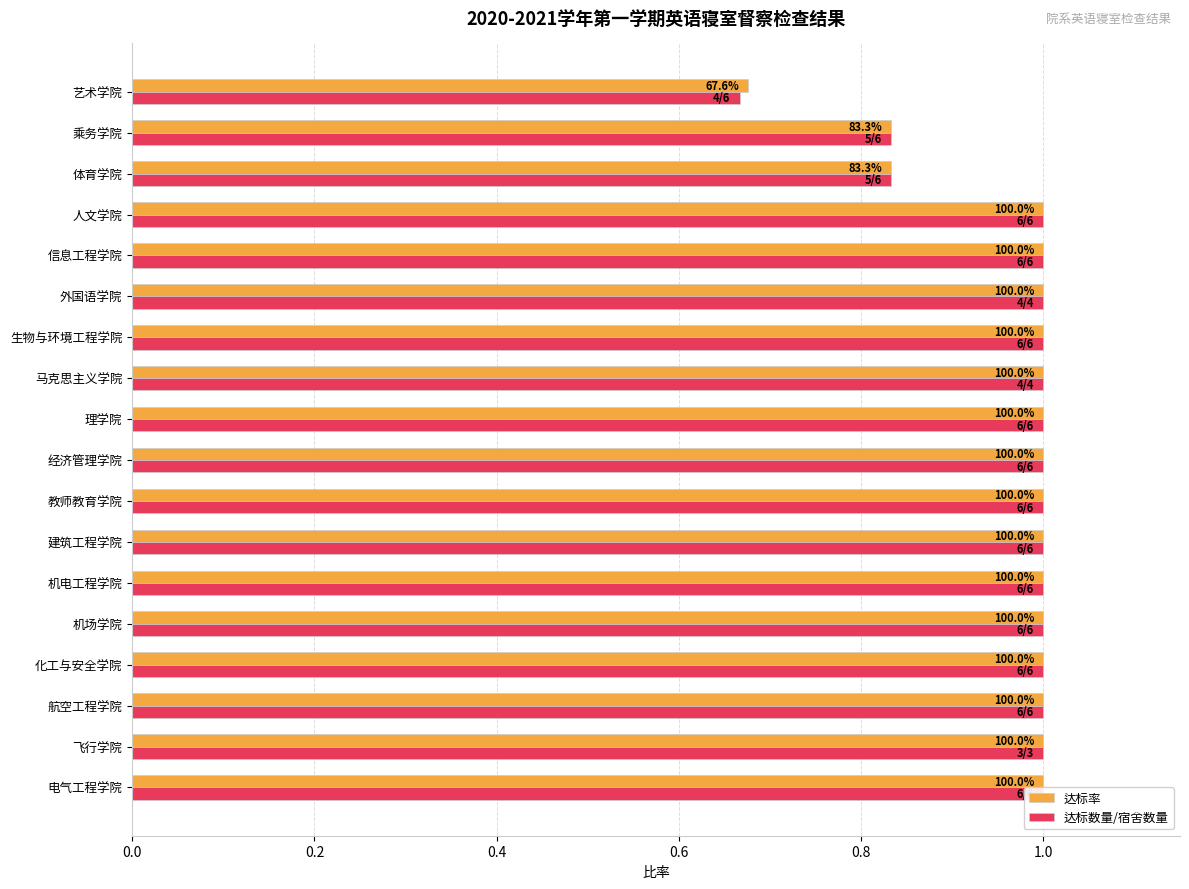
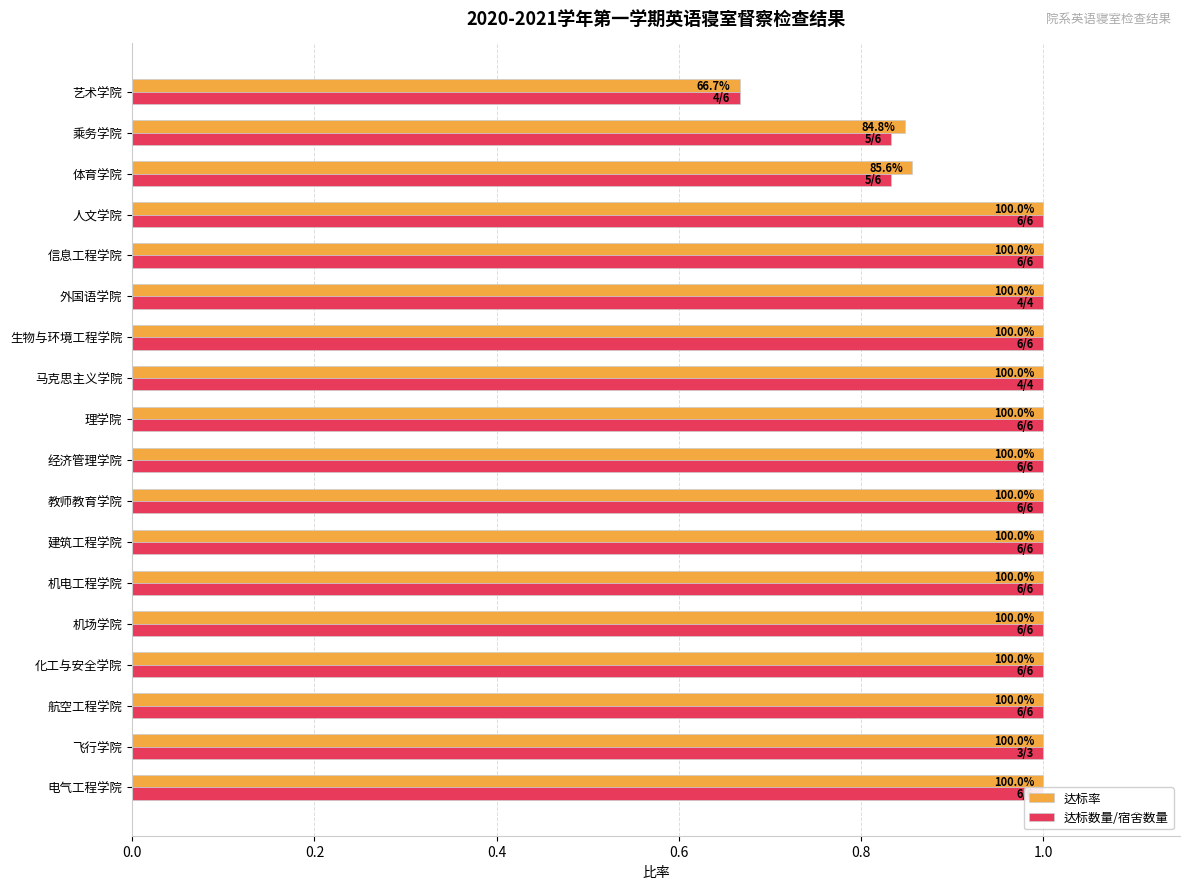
达标率, 艺术学院: 67.6% -> 66.7%
达标率, 乘务学院: 83.3% -> 84.8%
达标率, 体育学院: 83.3% -> 85.6%
